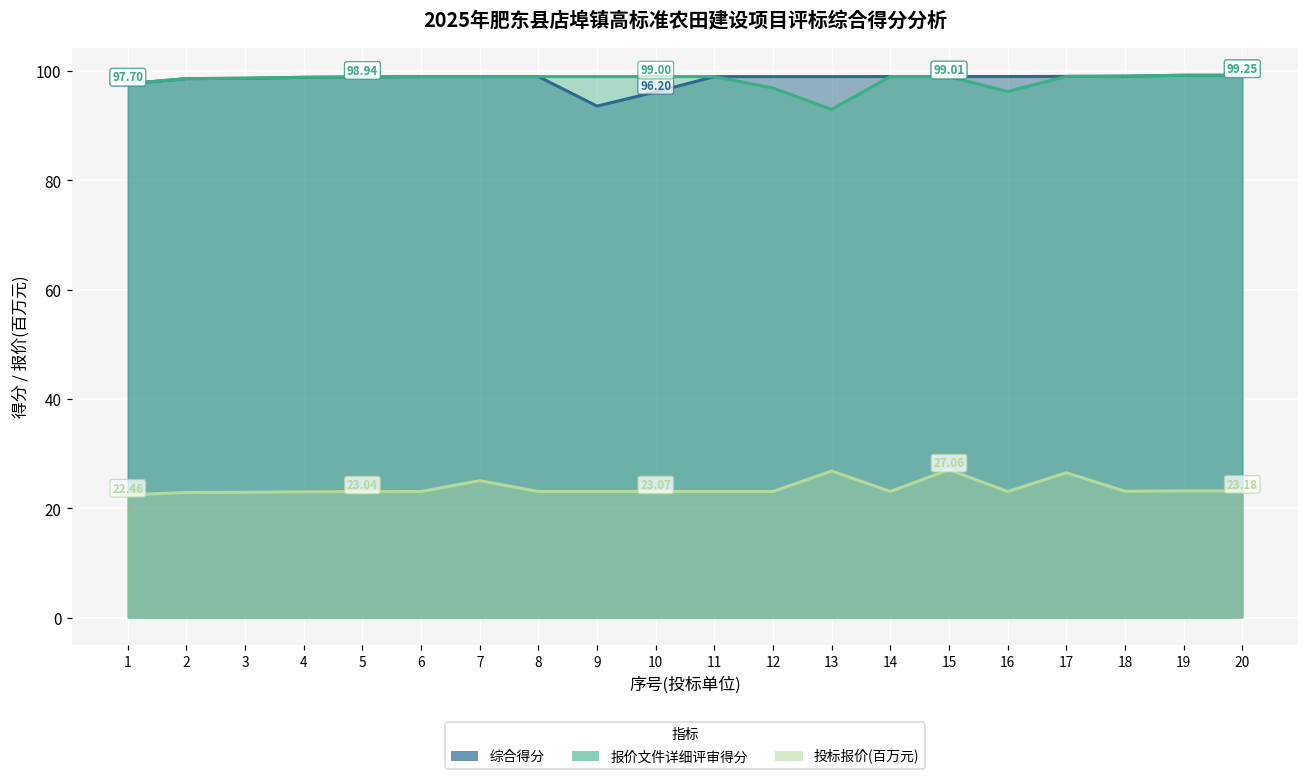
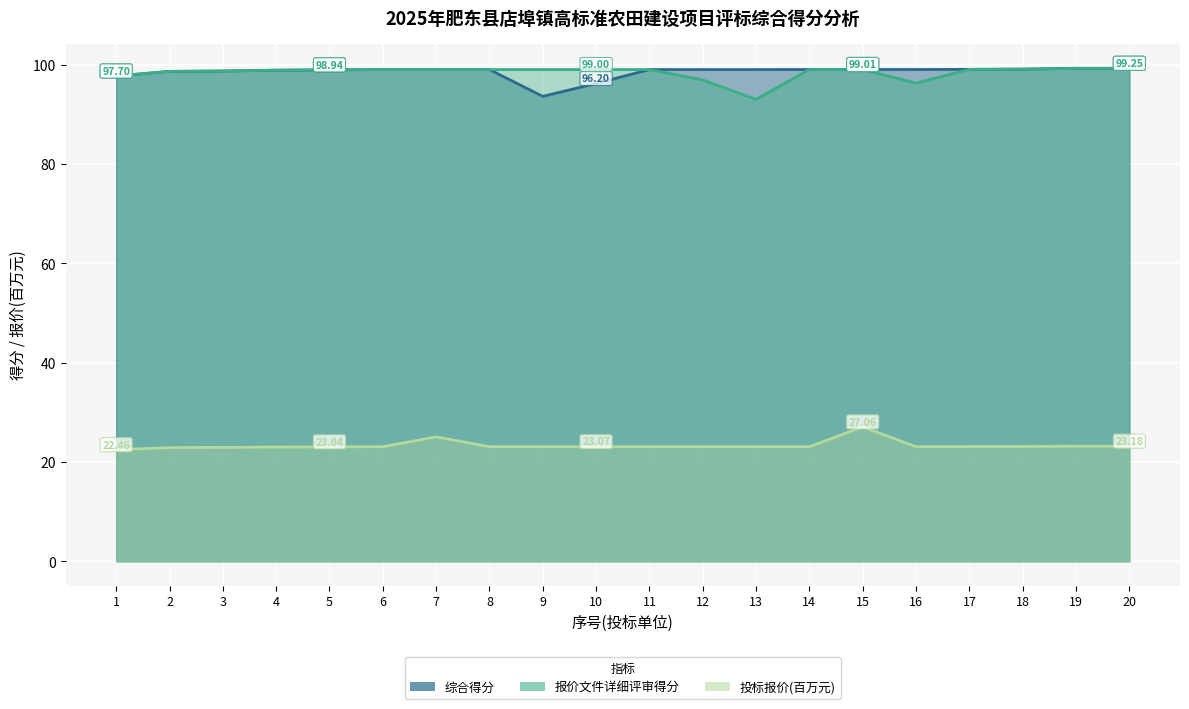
投标报价(百万元), 13: 27 -> 23
投标报价(百万元), 17: 27 -> 23
